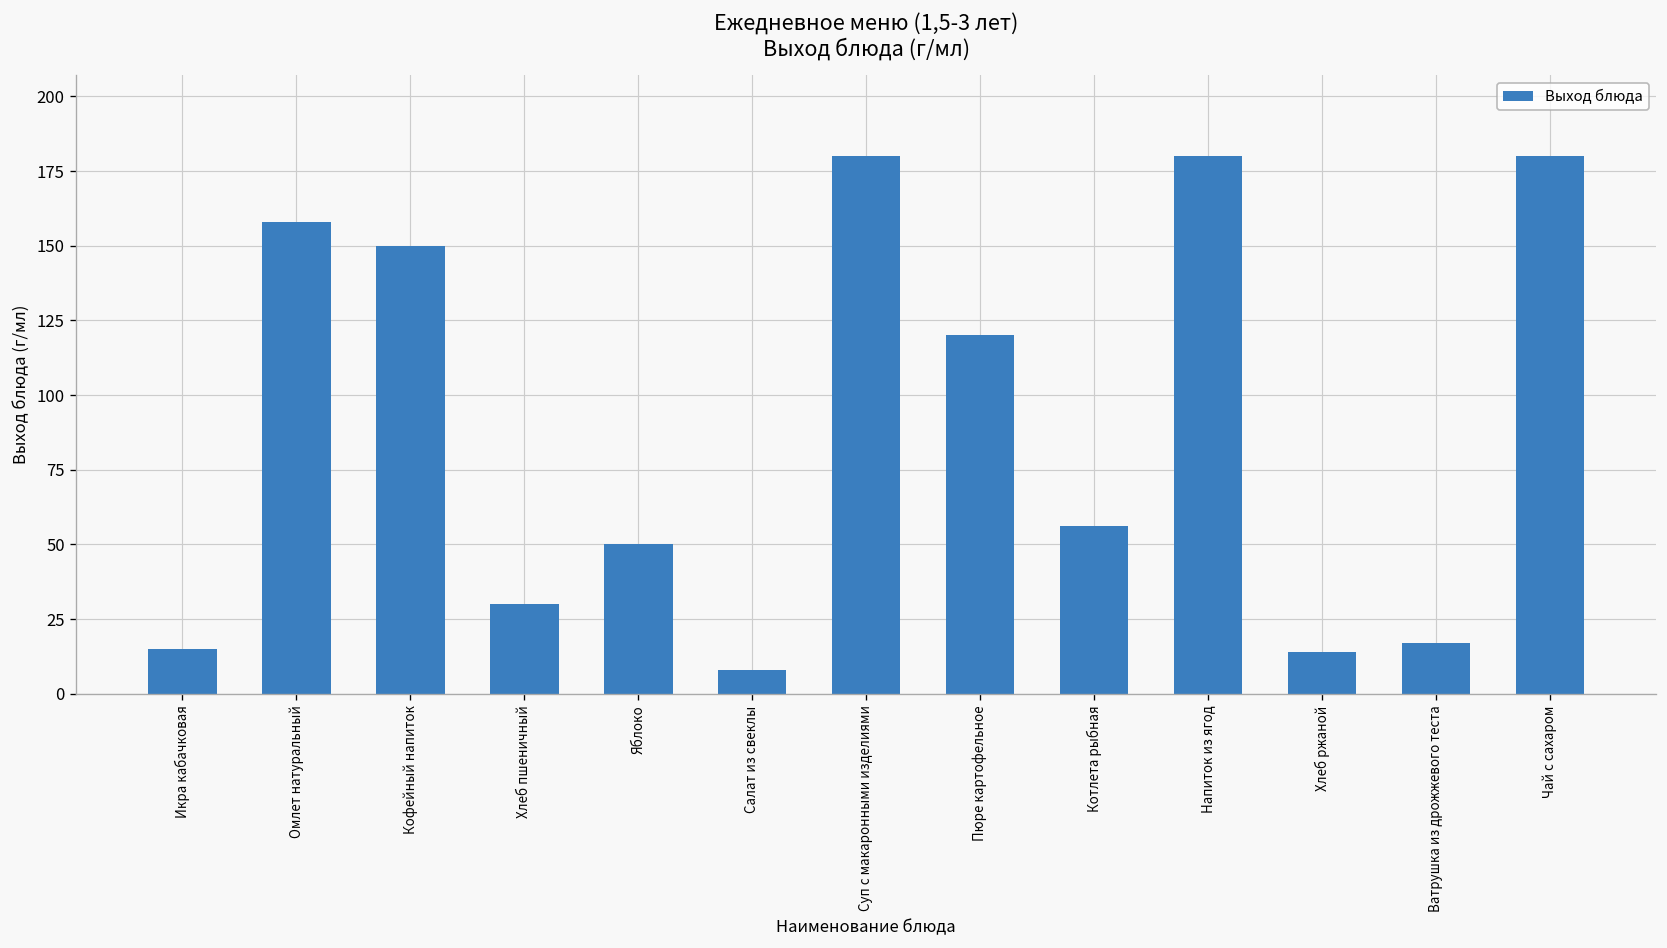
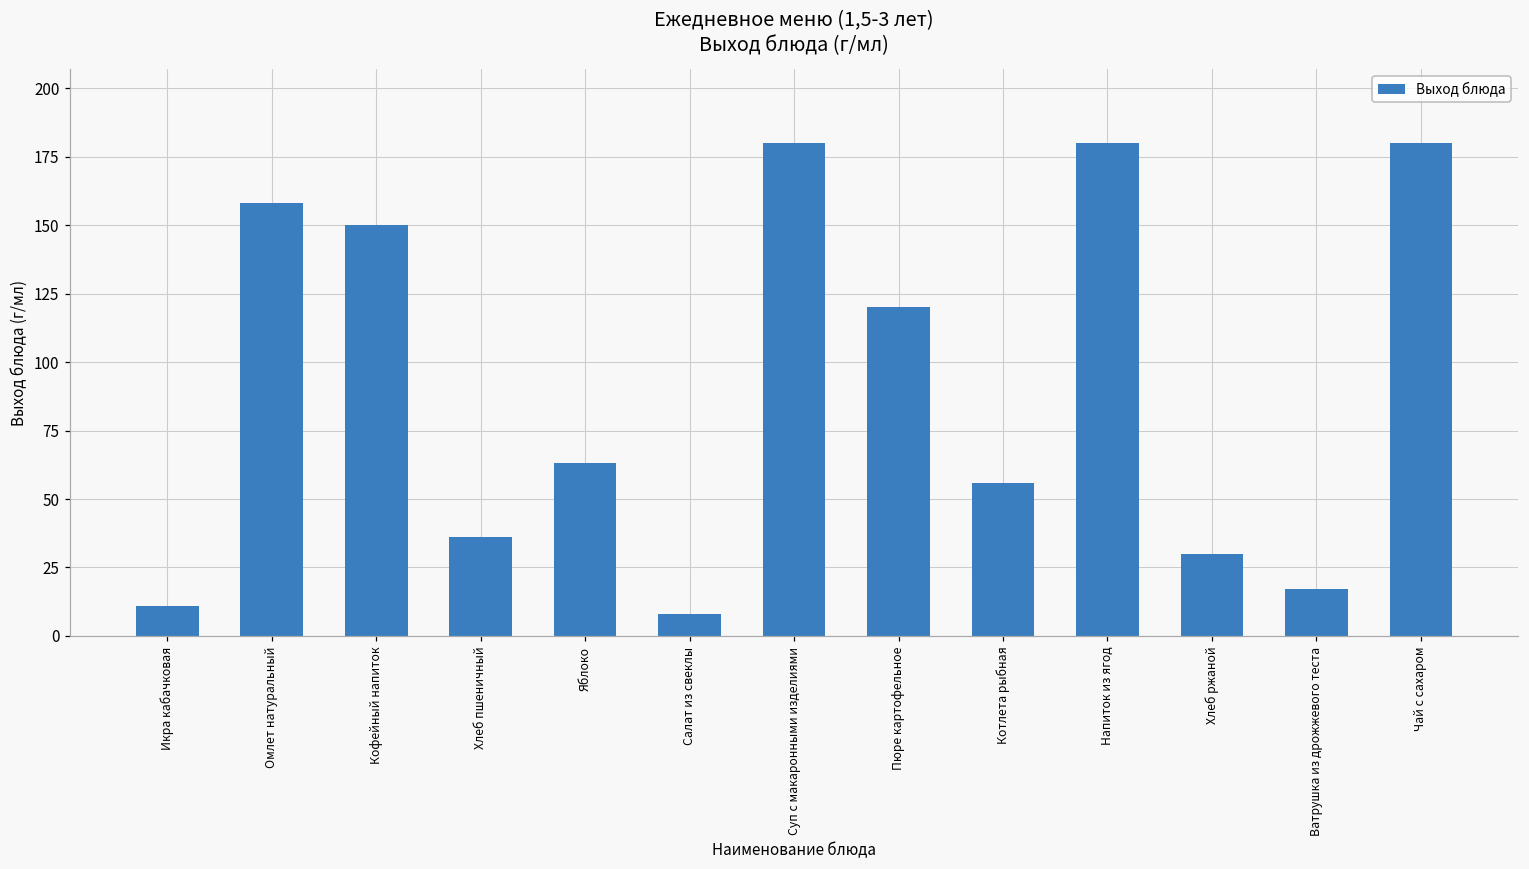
Икра кабачковая: 15 -> 11
Хлеб пшеничный: 30 -> 36
Яблоко: 50 -> 63
Хлеб ржаной: 14 -> 30
